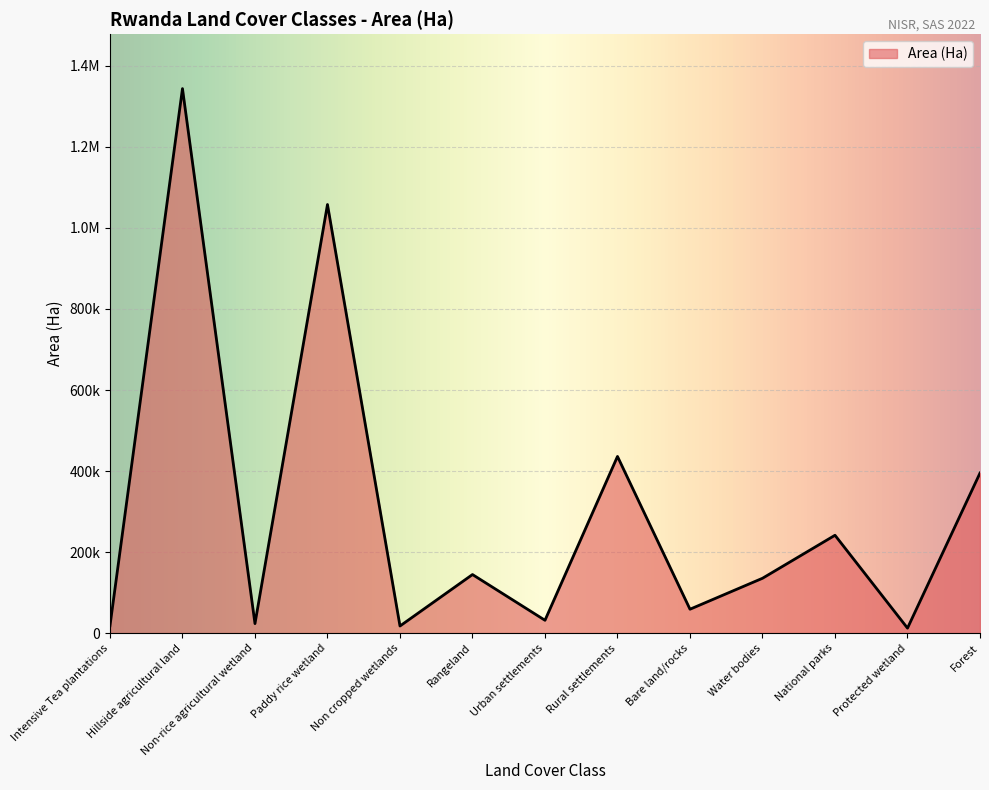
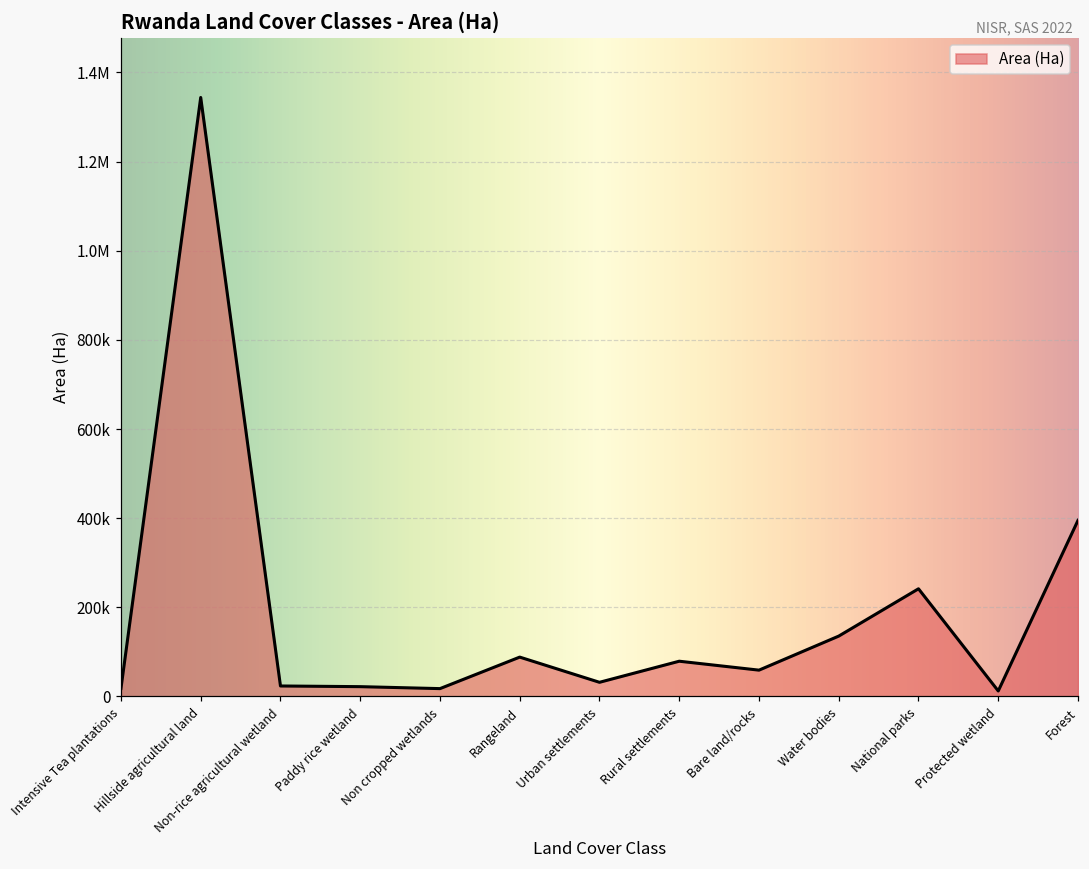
Paddy rice wetland: 1060000 -> 20000
Rangeland: 140000 -> 90000
Rural settlements: 440000 -> 80000
